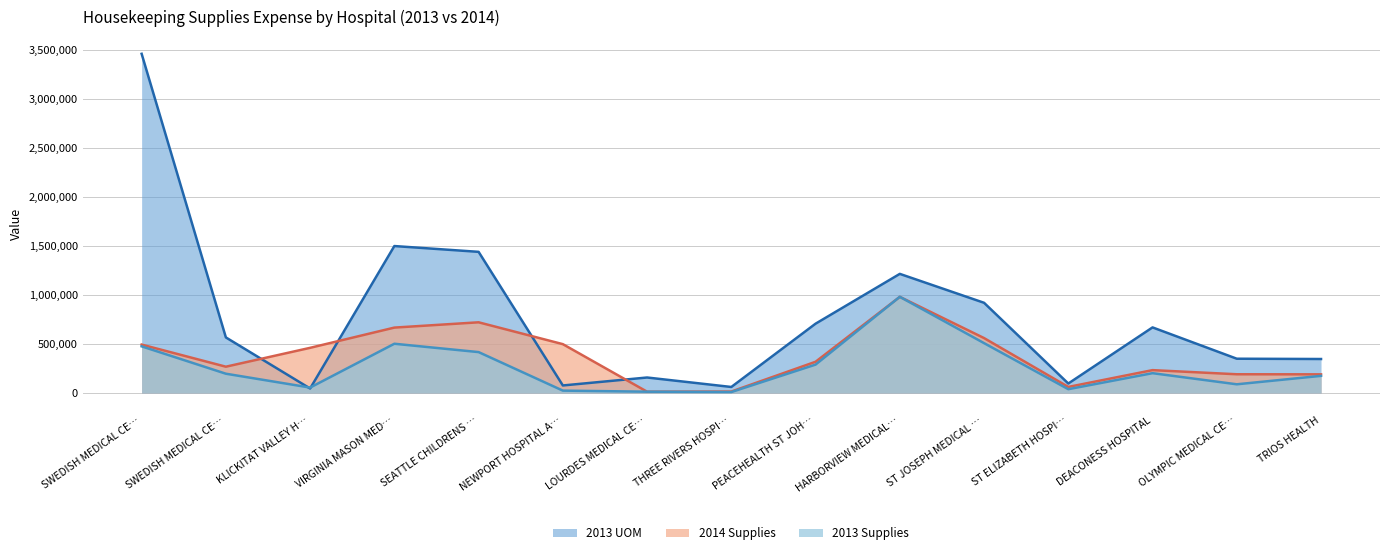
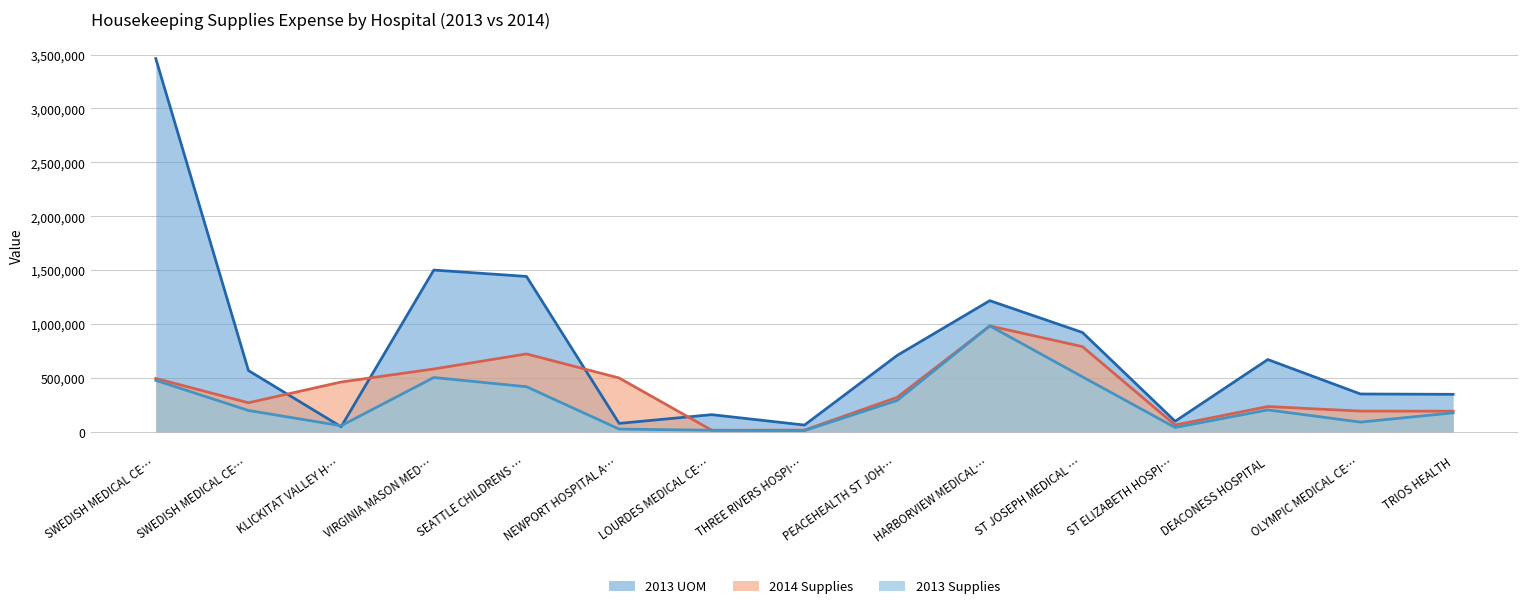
2014 Supplies, VIRGINIA MASON MED…: 700,000 -> 600,000
2014 Supplies, ST JOSEPH MEDICAL …: 600,000 -> 800,000
